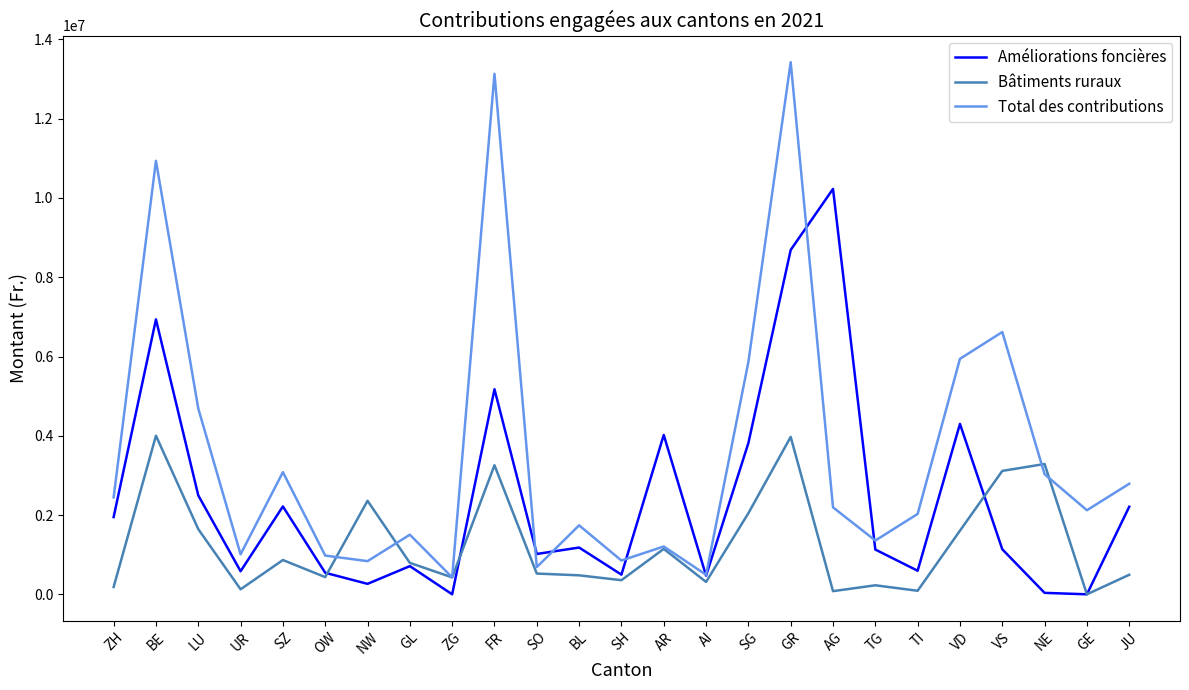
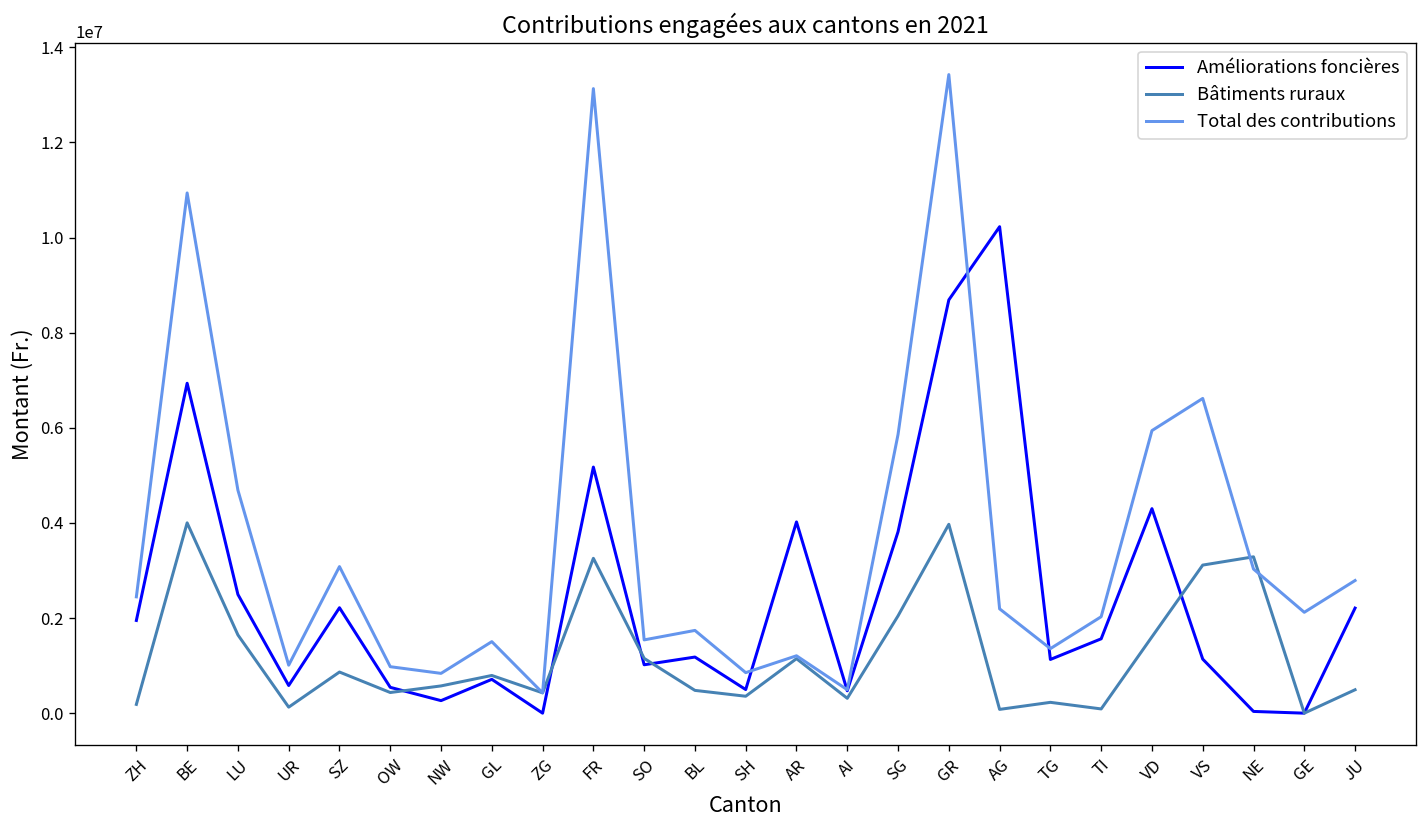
Bâtiments ruraux, NW: 2400000 -> 600000
Bâtiments ruraux, SO: 500000 -> 1200000
Total des contributions, SO: 700000 -> 1500000
Améliorations foncières, TI: 600000 -> 1600000
